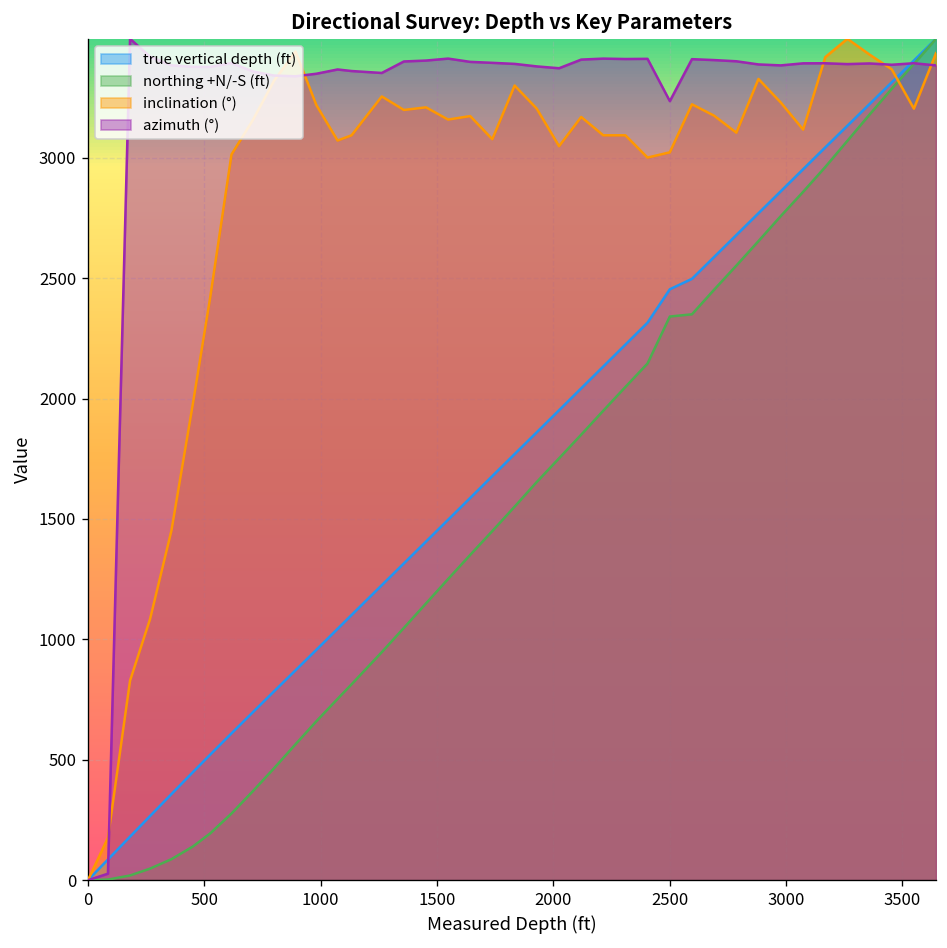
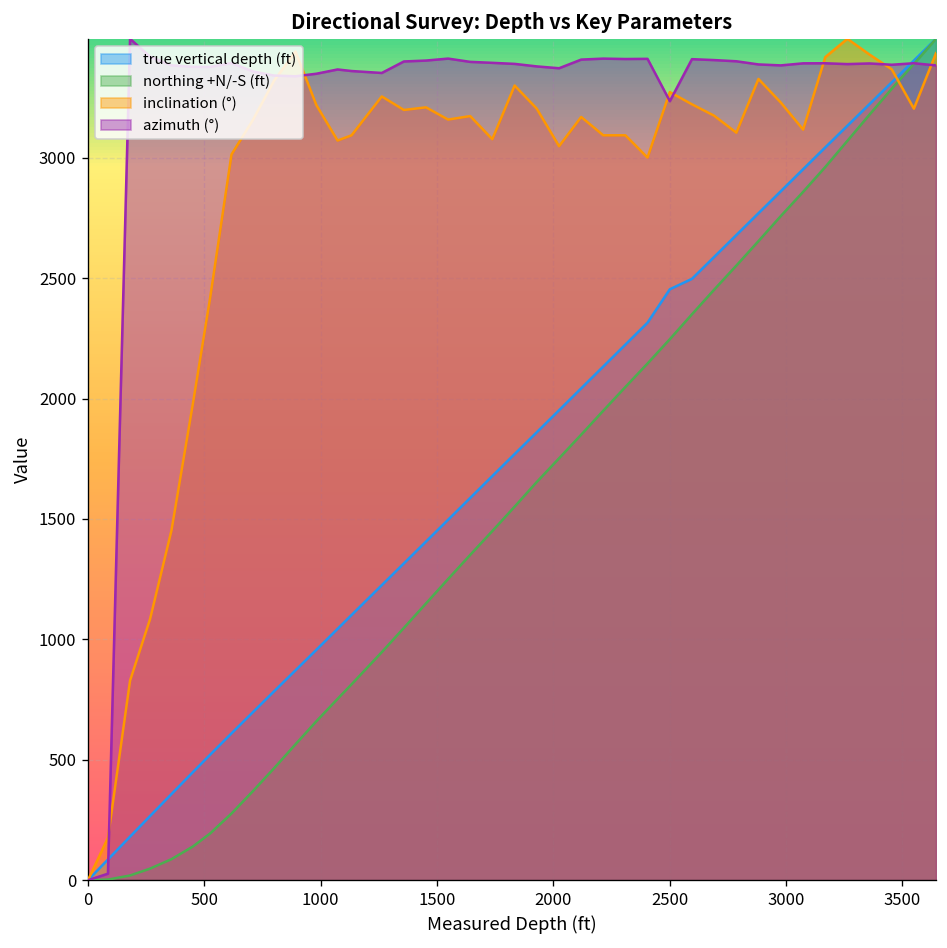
northing +N/-S (ft), 2500: 2340 -> 2250
inclination (°), 2500: 3020 -> 3270
